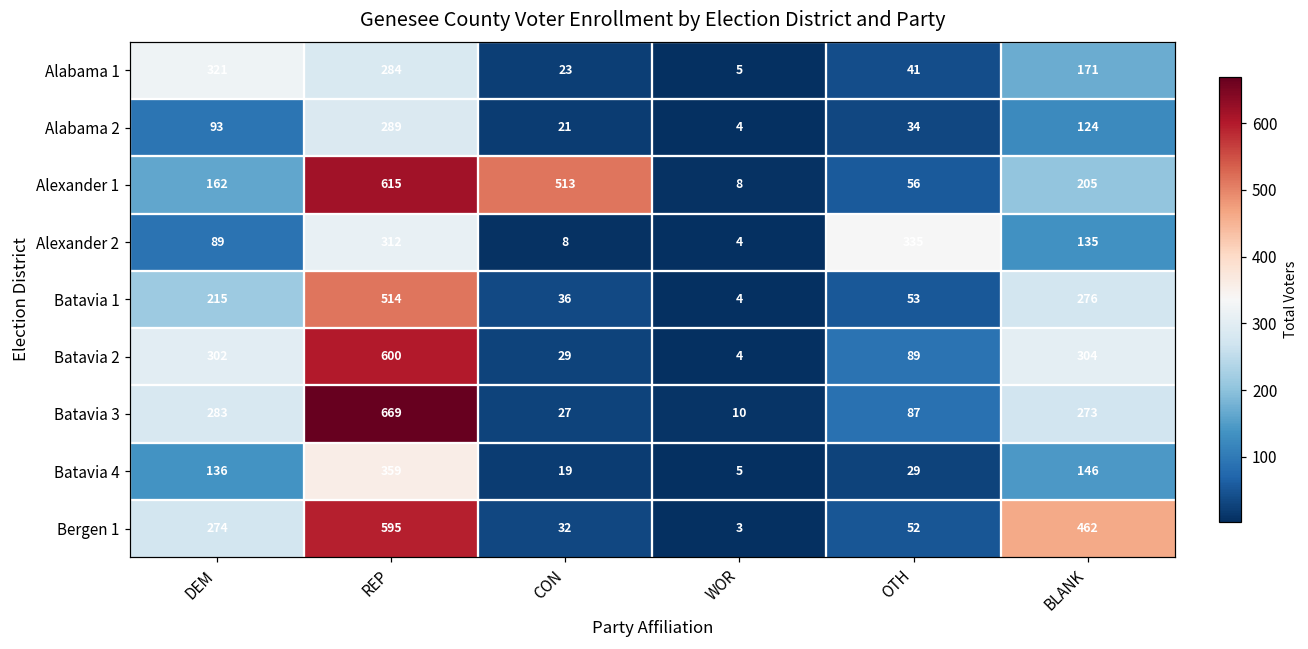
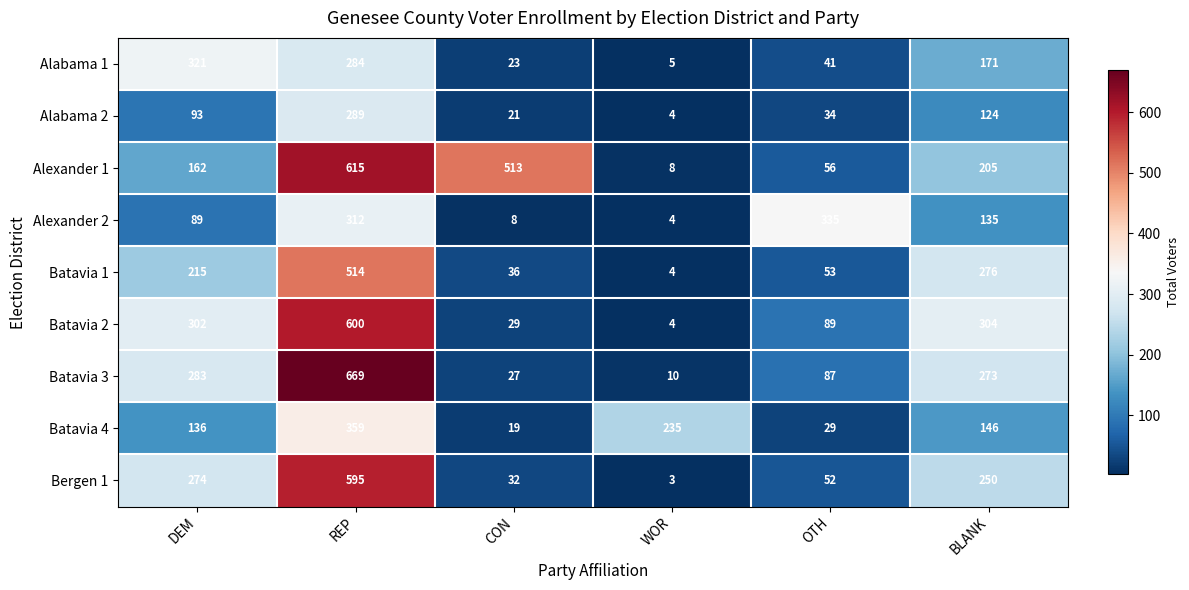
Batavia 4, WOR: 5 -> 235
Bergen 1, BLANK: 462 -> 250
